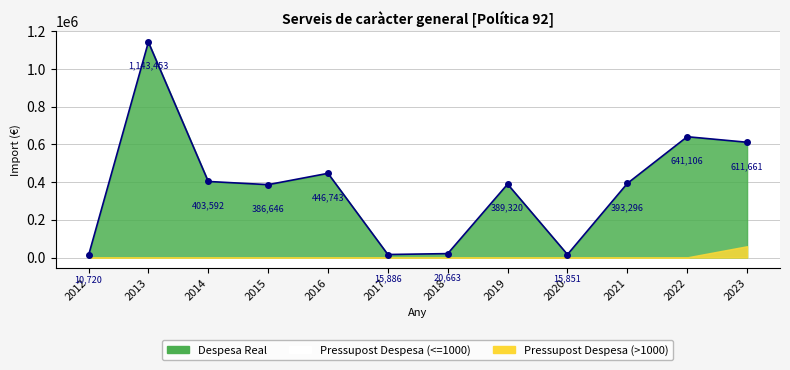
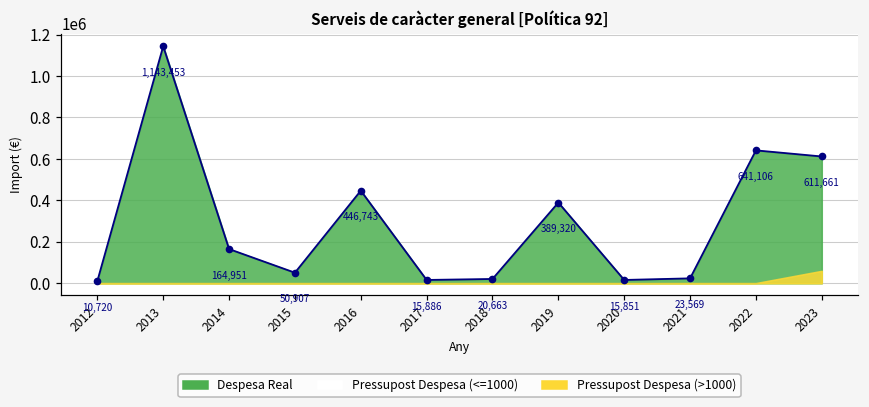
Despesa Real, 2014: 403,592 -> 164,951
Despesa Real, 2015: 386,646 -> 50,907
Despesa Real, 2021: 393,296 -> 23,569
